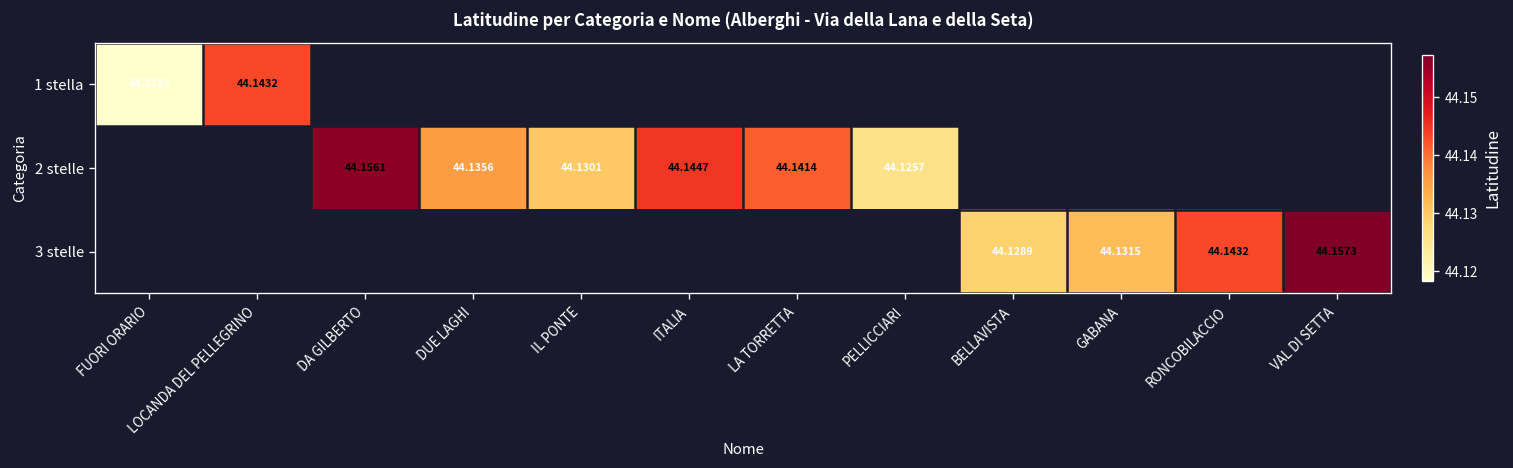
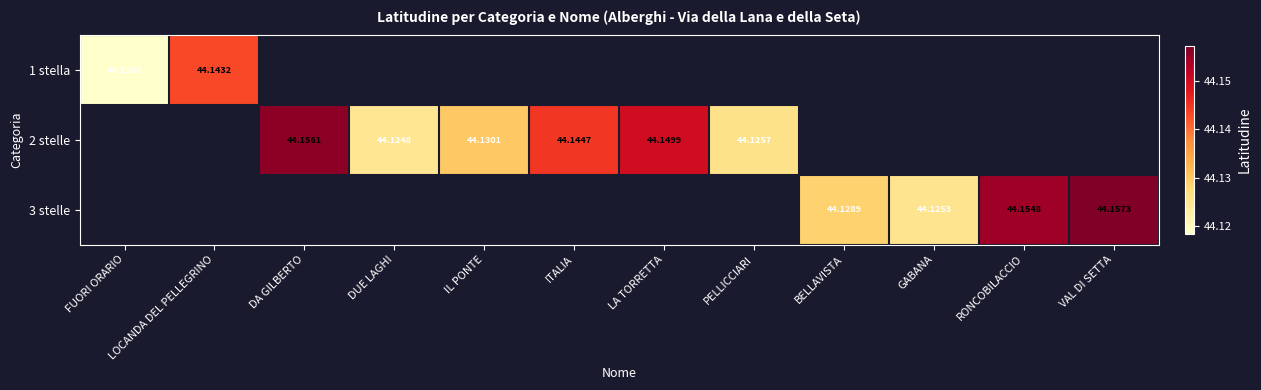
2 stelle, DUE LAGHI: 44.1356 -> 44.1248
2 stelle, LA TORRETTA: 44.1414 -> 44.1499
3 stelle, GABANA: 44.1315 -> 44.1253
3 stelle, RONCOBILACCIO: 44.1432 -> 44.1548
